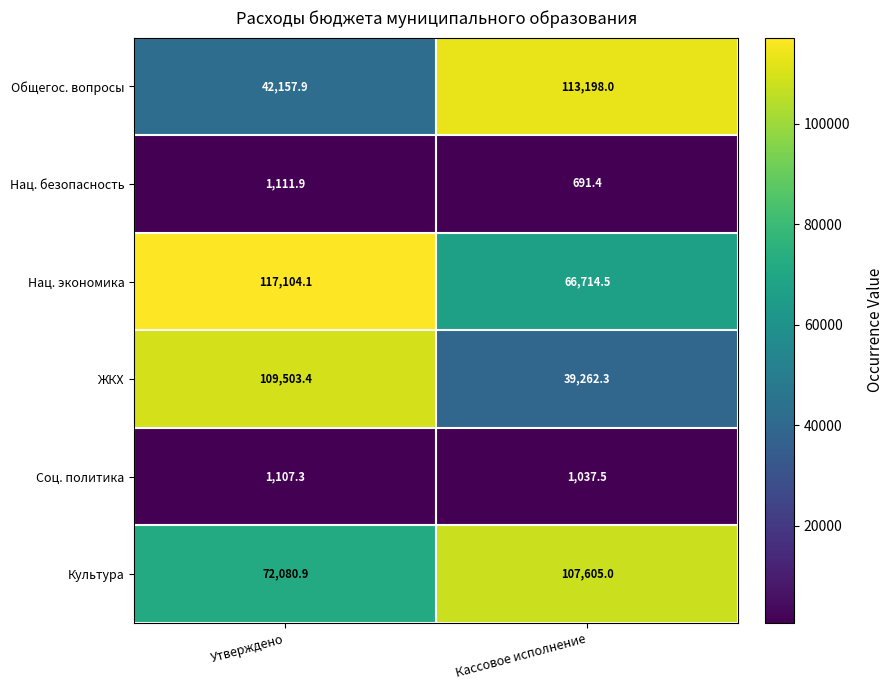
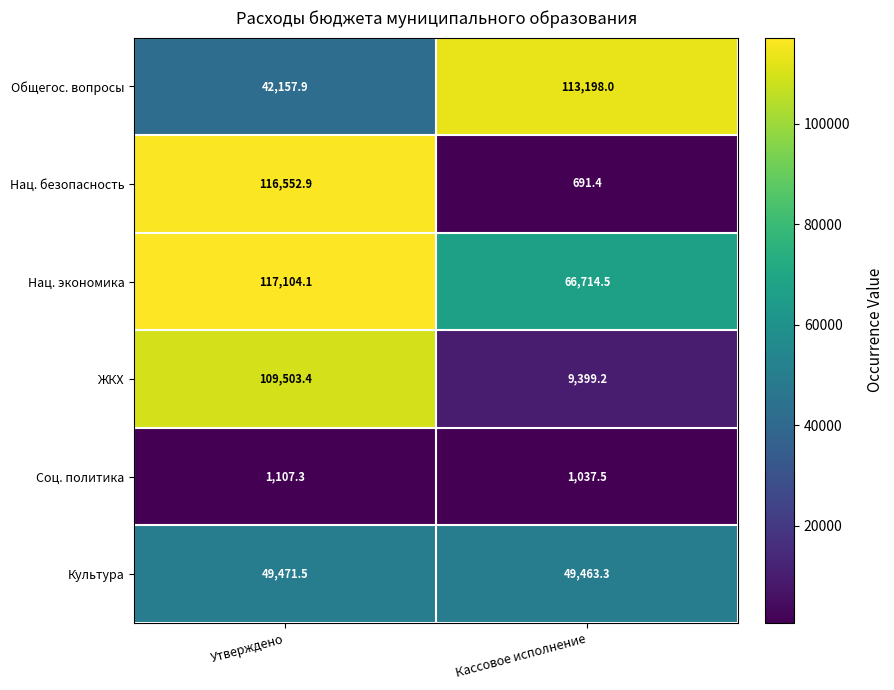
Нац. безопасность, Утверждено: 1,111.9 -> 116,552.9
ЖКХ, Кассовое исполнение: 39,262.3 -> 9,399.2
Культура, Утверждено: 72,080.9 -> 49,471.5
Культура, Кассовое исполнение: 107,605.0 -> 49,463.3
